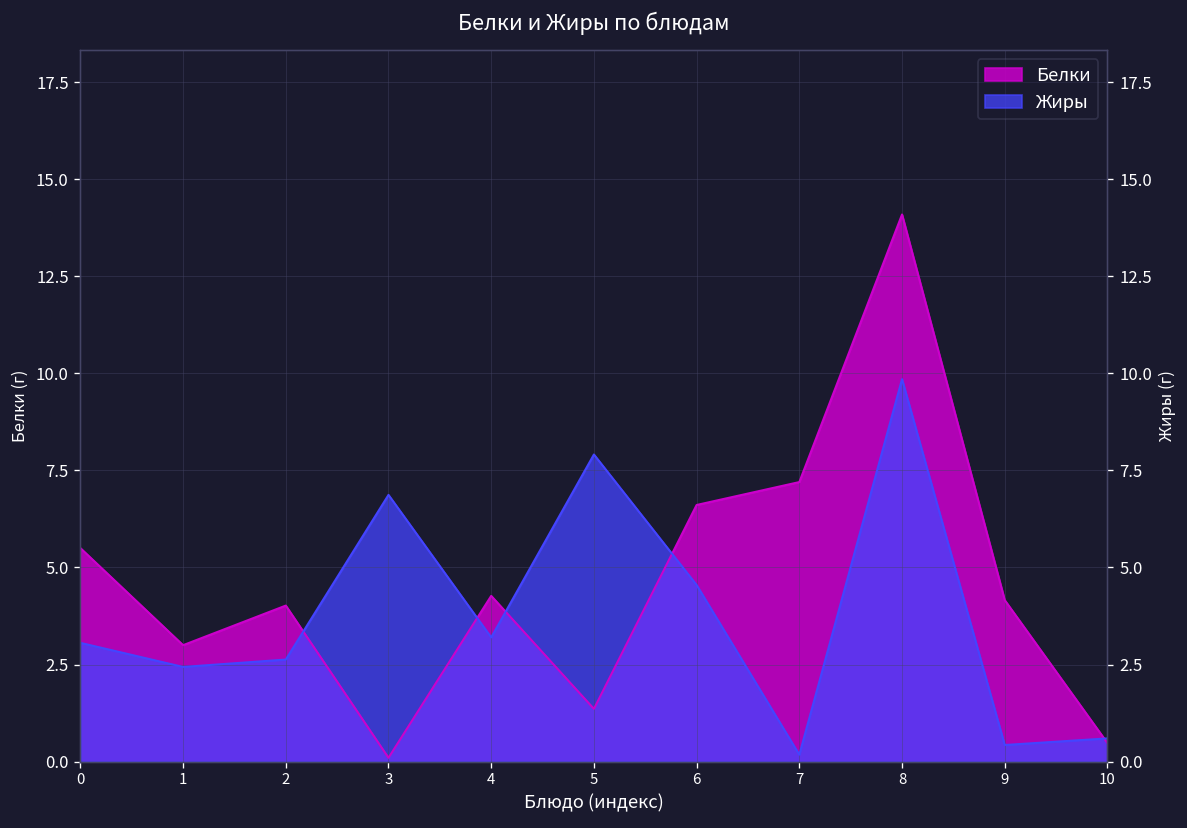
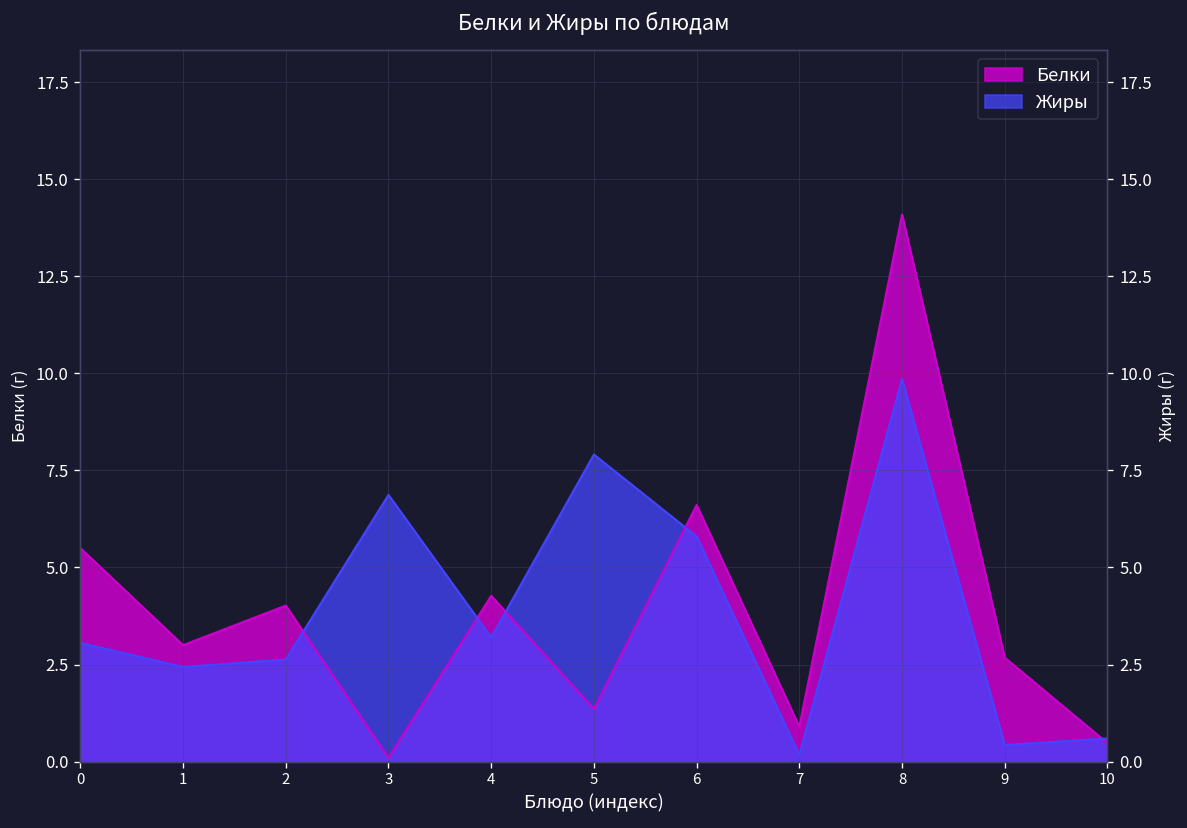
Жиры, 6: 4.6 -> 5.8
Белки, 7: 7.2 -> 0.9
Белки, 9: 4.2 -> 2.7
